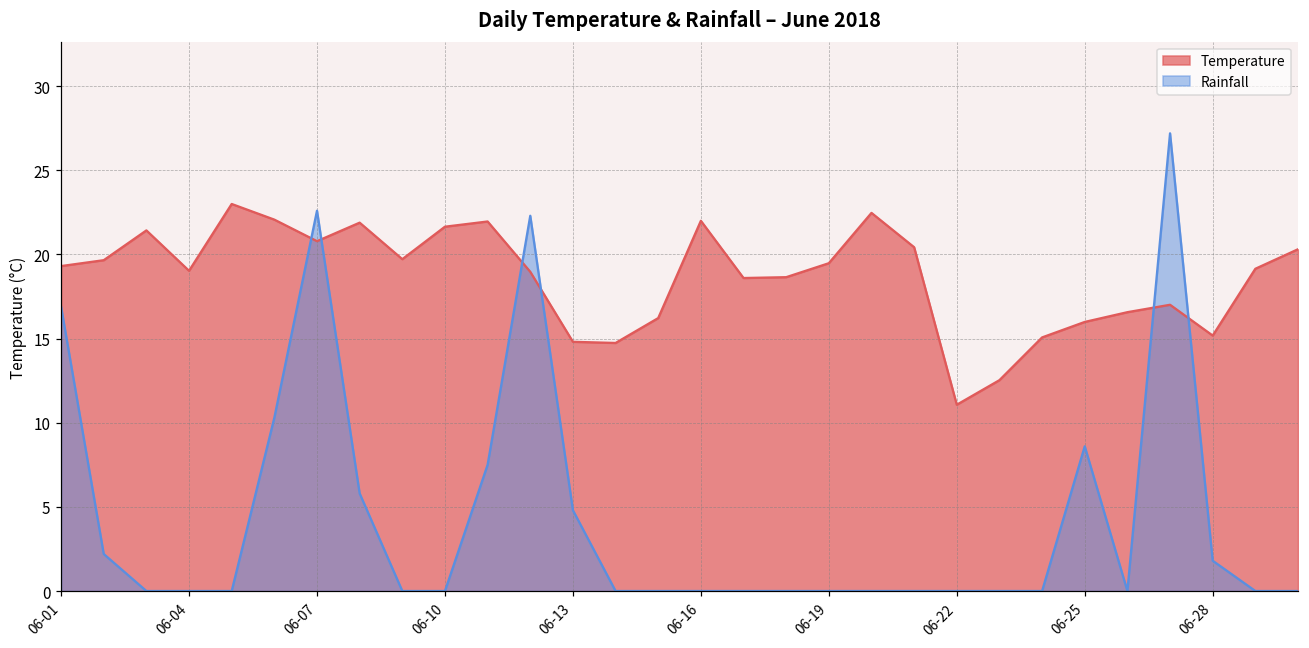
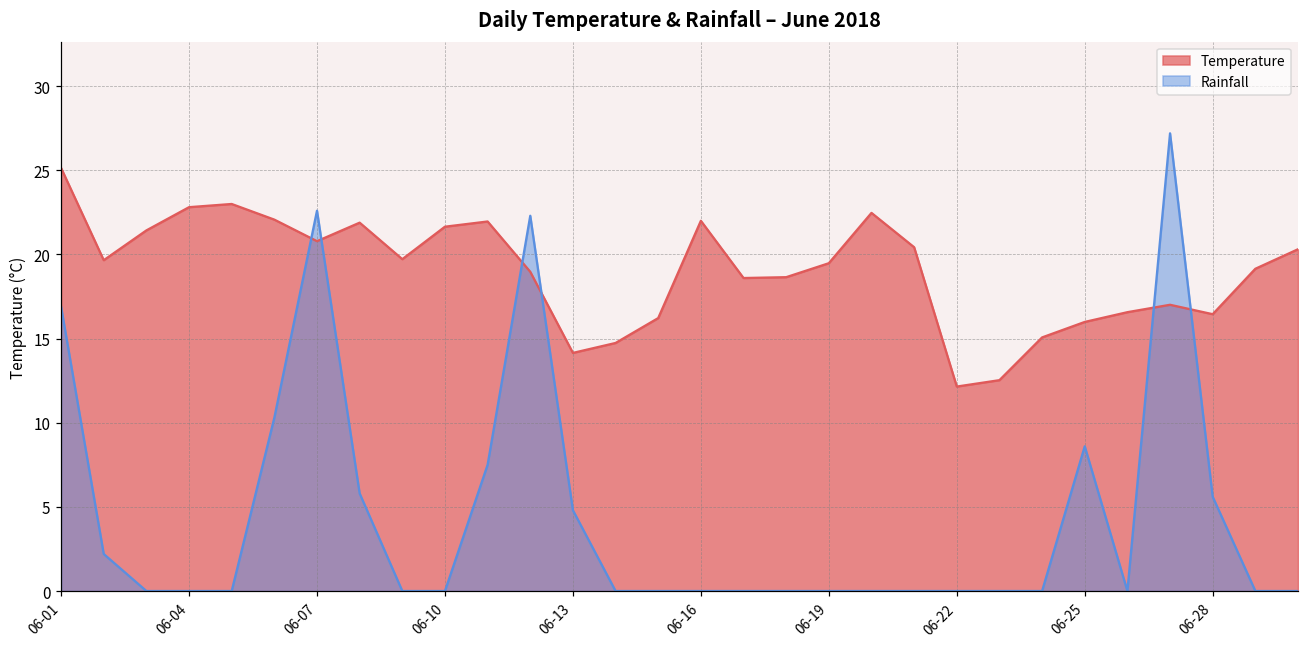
Temperature, 06-01: 19.3 -> 25.1
Temperature, 06-04: 19.0 -> 22.8
Temperature, 06-13: 14.8 -> 14.2
Temperature, 06-22: 11.1 -> 12.2
Temperature, 06-28: 15.2 -> 16.5
Rainfall, 06-28: 1.8 -> 5.6
